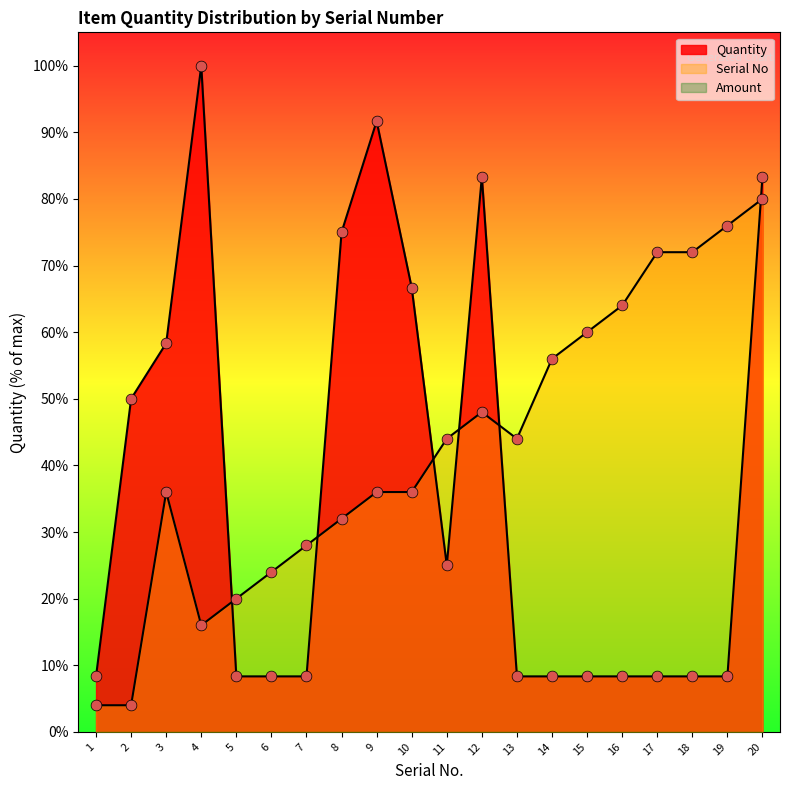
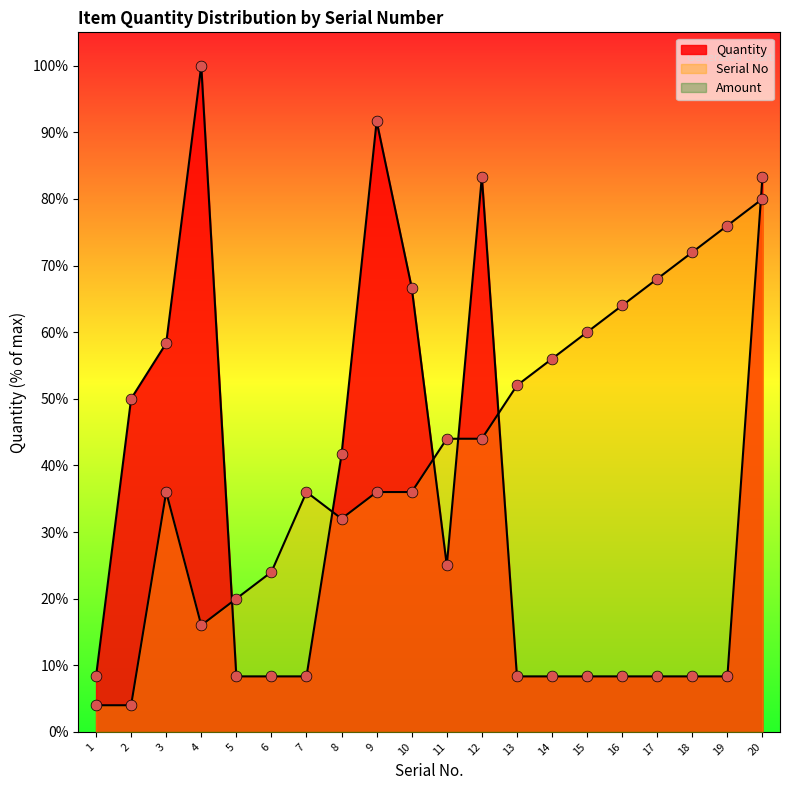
Serial No, 7: 28% -> 36%
Quantity, 8: 75% -> 42%
Serial No, 12: 48% -> 44%
Serial No, 13: 44% -> 52%
Serial No, 17: 72% -> 68%
